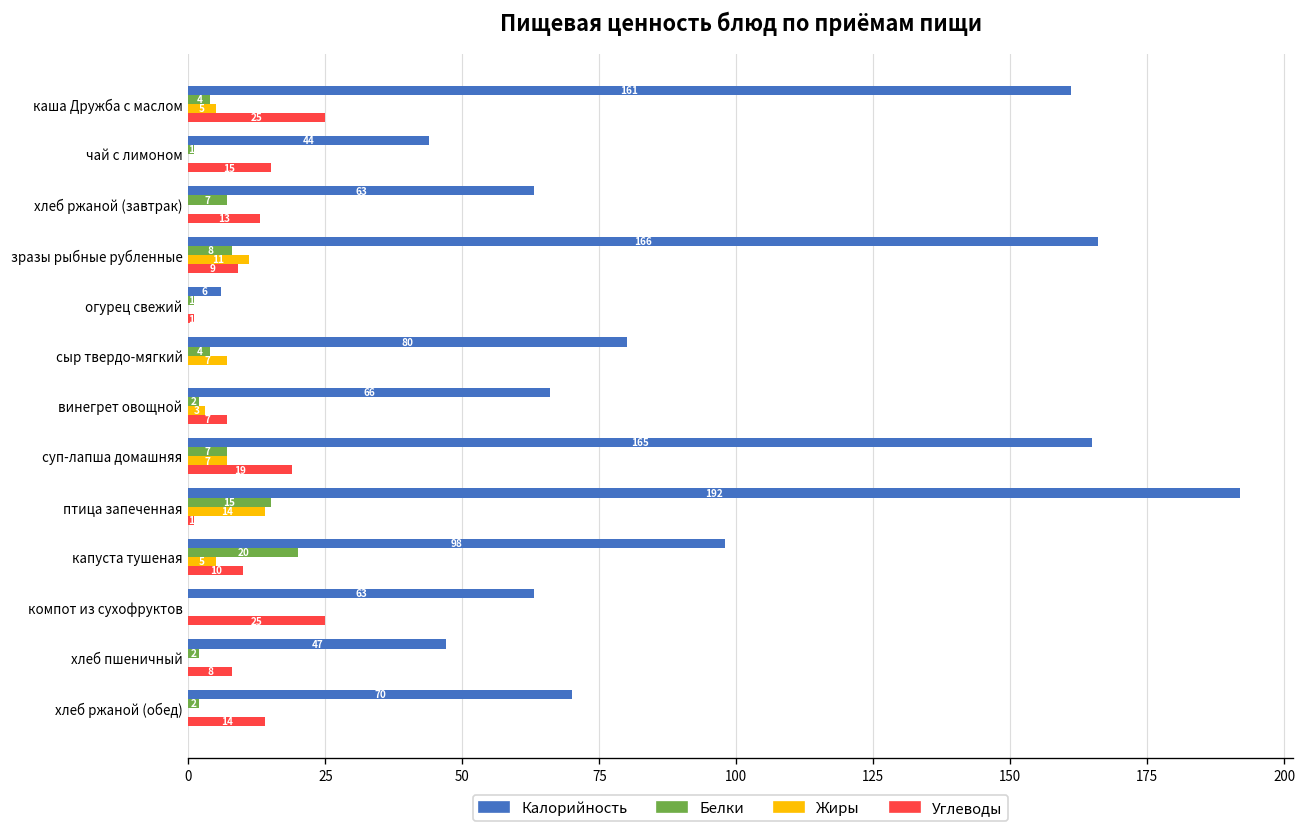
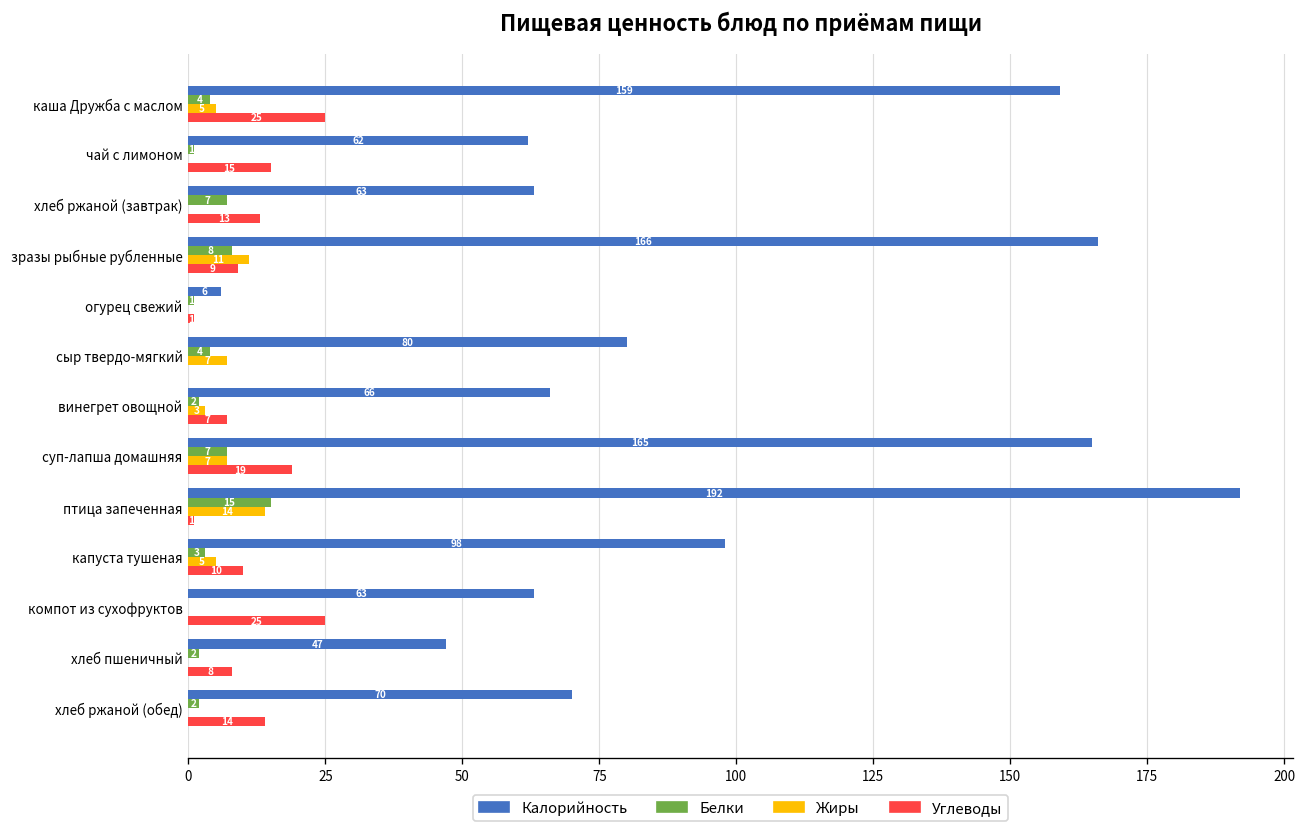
Калорийность, каша Дружба с маслом: 161 -> 159
Калорийность, чай с лимоном: 44 -> 62
Белки, капуста тушеная: 20 -> 3
